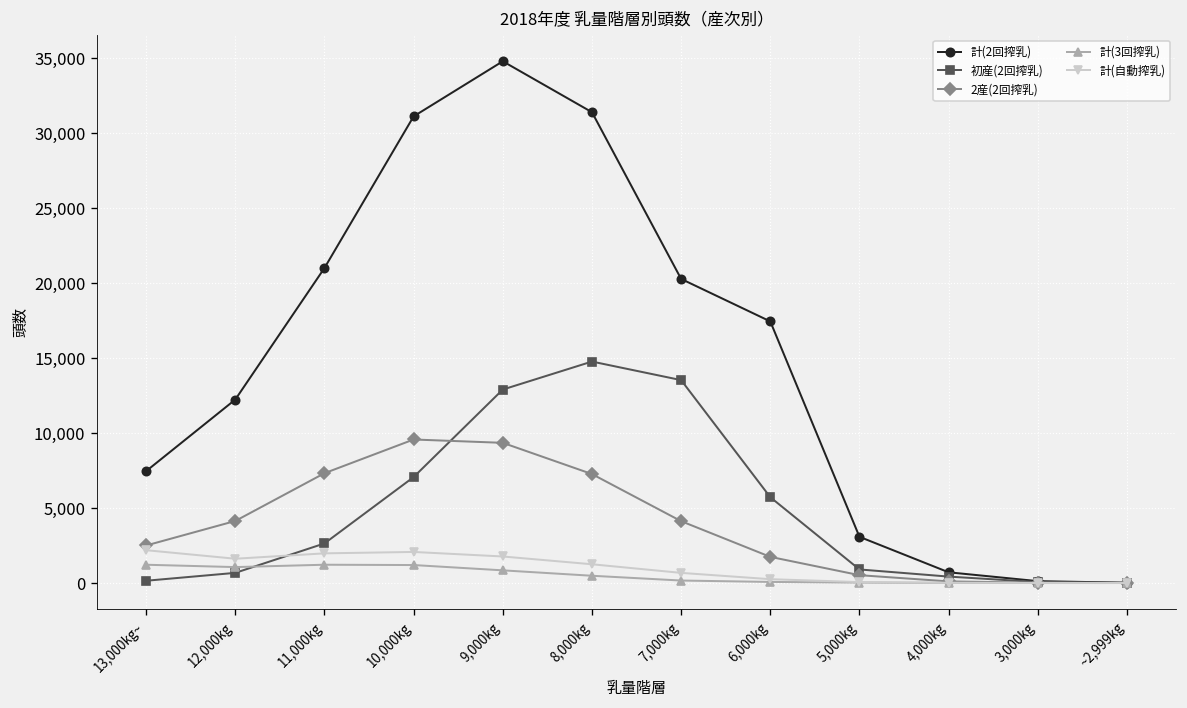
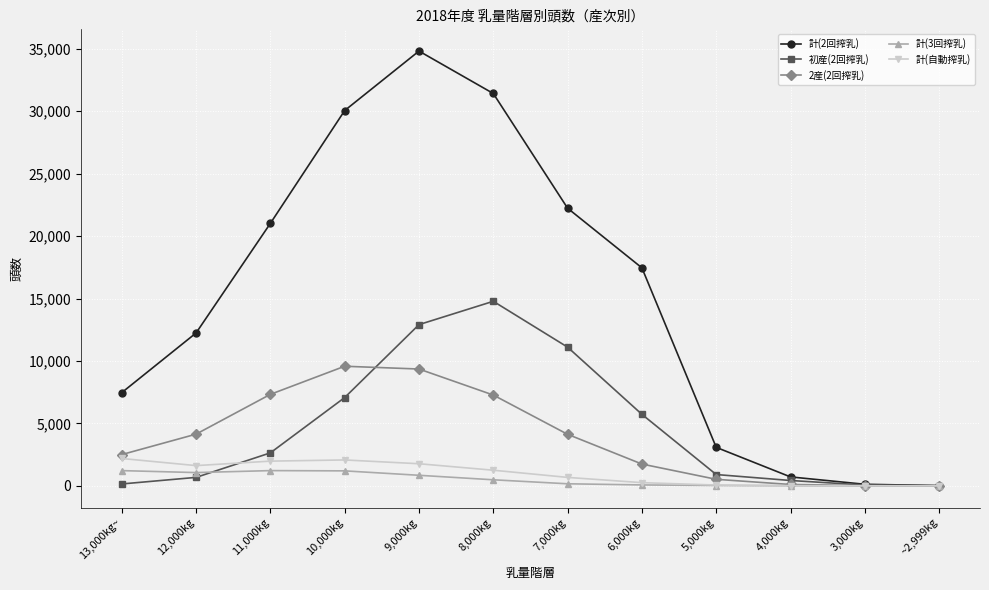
計(2回搾乳), 10,000kg: 31,100 -> 30,100
計(2回搾乳), 7,000kg: 20,300 -> 22,200
初産(2回搾乳), 7,000kg: 13,500 -> 11,100
